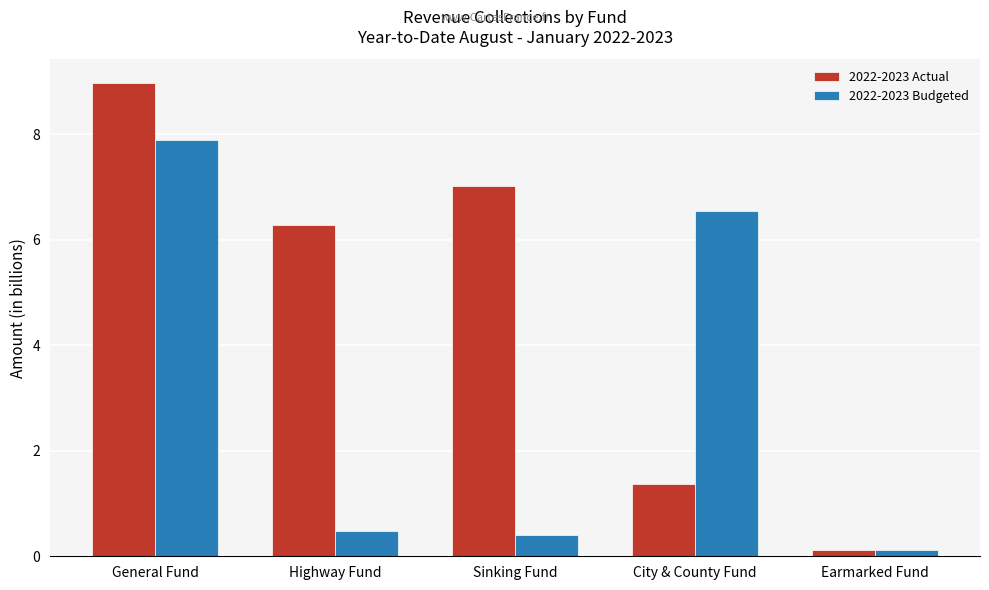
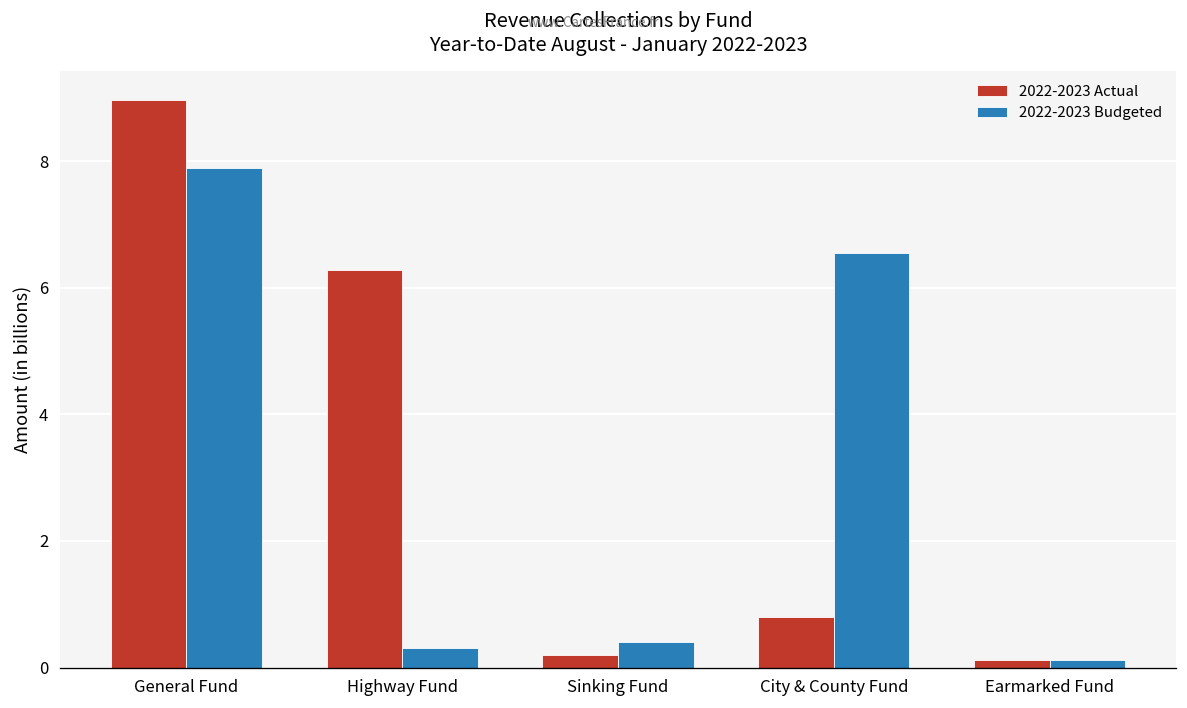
2022-2023 Budgeted, Highway Fund: 0.5 -> 0.3
2022-2023 Actual, Sinking Fund: 7.0 -> 0.2
2022-2023 Actual, City & County Fund: 1.4 -> 0.8
